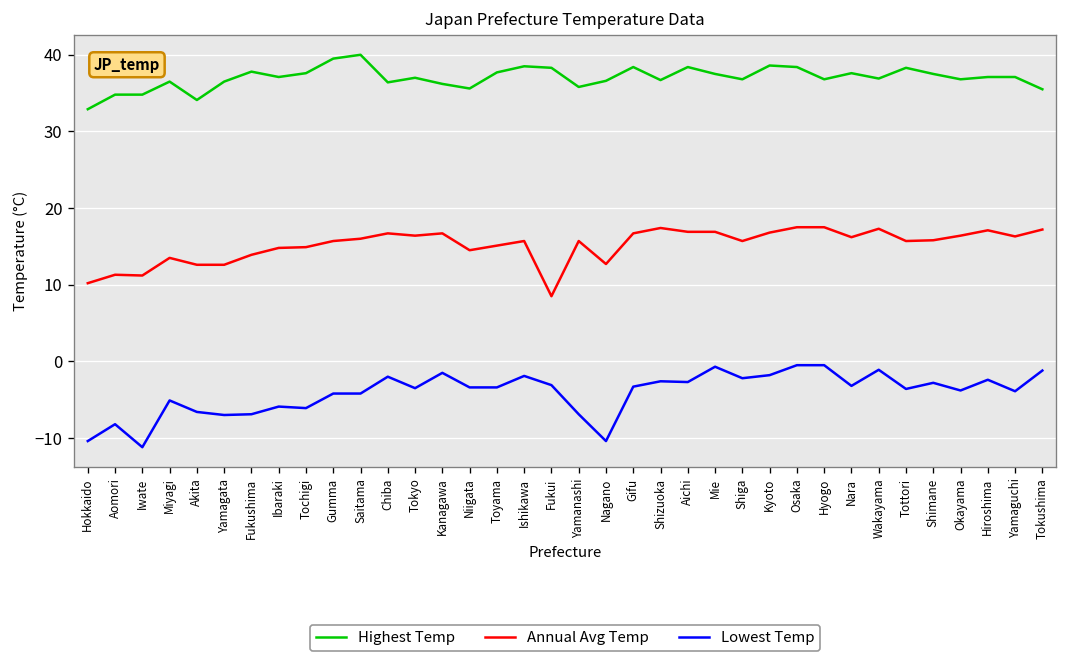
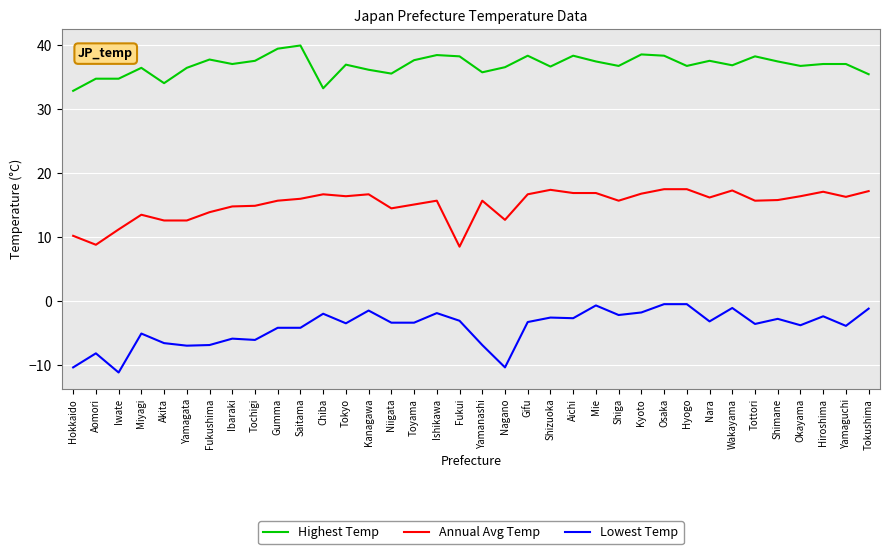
Annual Avg Temp, Aomori: 11 -> 9
Highest Temp, Chiba: 36 -> 33
